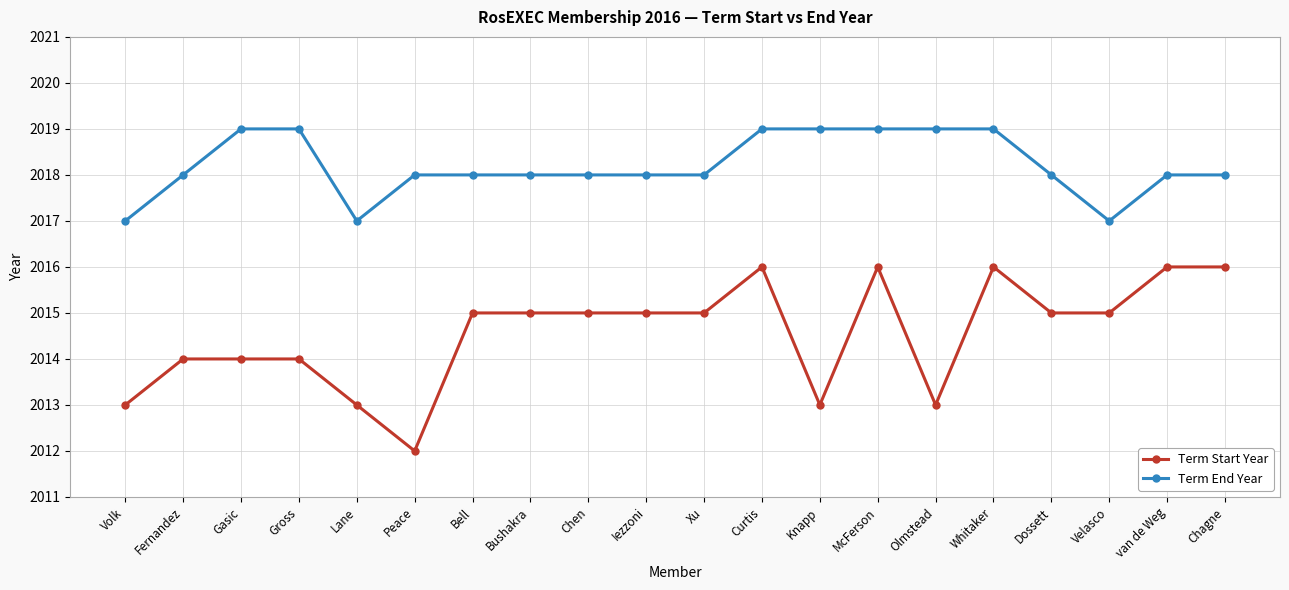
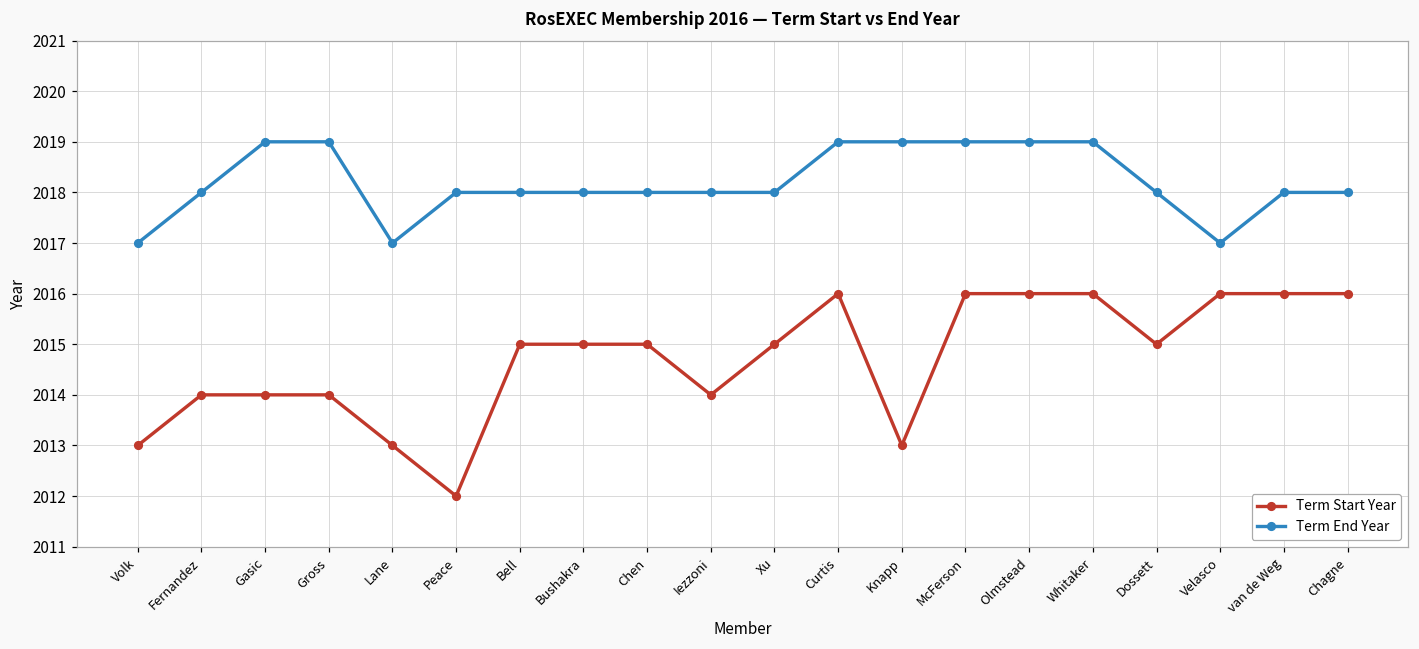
Term Start Year, Iezzoni: 2015 -> 2014
Term Start Year, Olmstead: 2013 -> 2016
Term Start Year, Velasco: 2015 -> 2016
